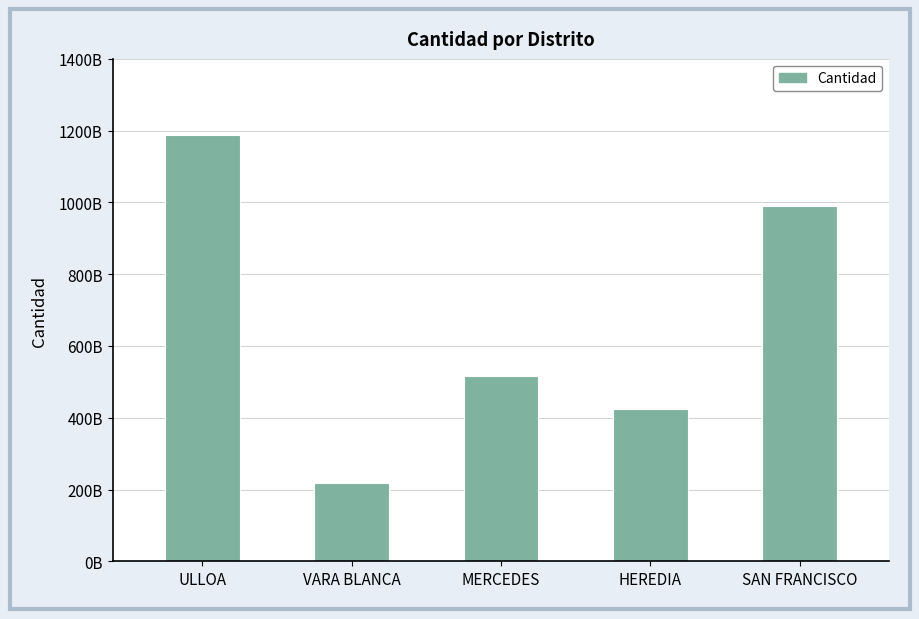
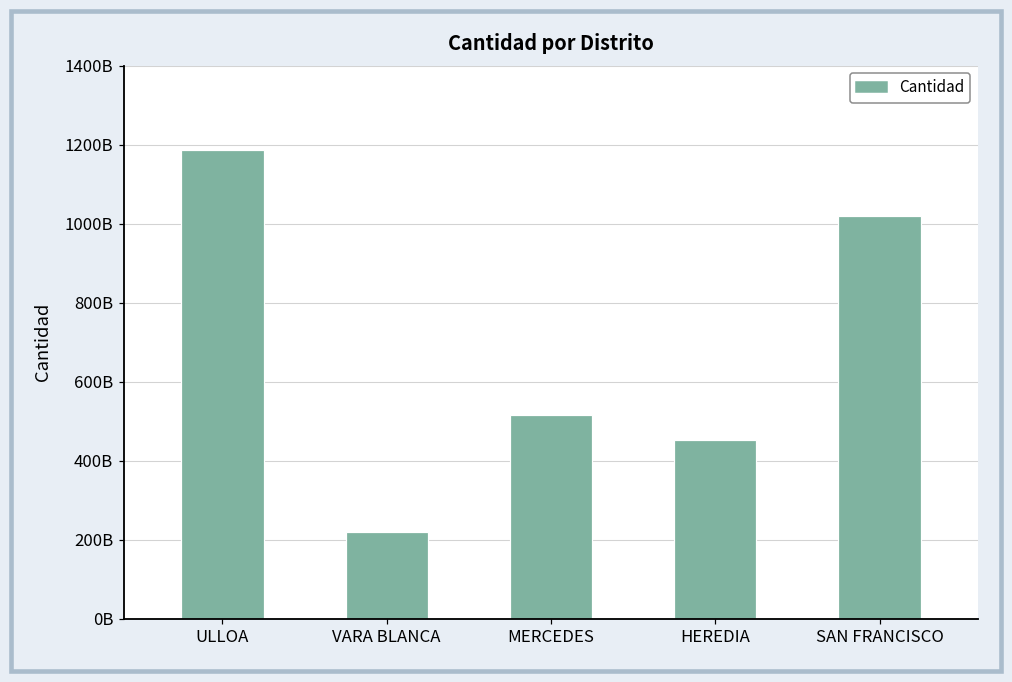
HEREDIA: 420000000000 -> 450000000000
SAN FRANCISCO: 990000000000 -> 1020000000000
